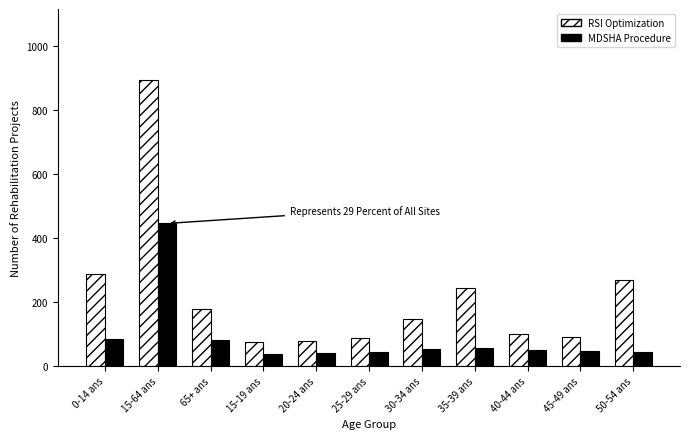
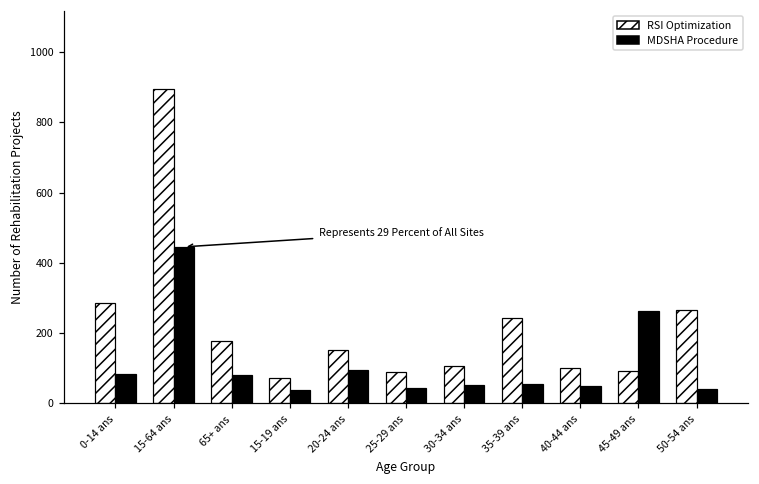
RSI Optimization, 20-24 ans: 80 -> 150
MDSHA Procedure, 20-24 ans: 40 -> 100
RSI Optimization, 30-34 ans: 150 -> 110
MDSHA Procedure, 45-49 ans: 50 -> 260
